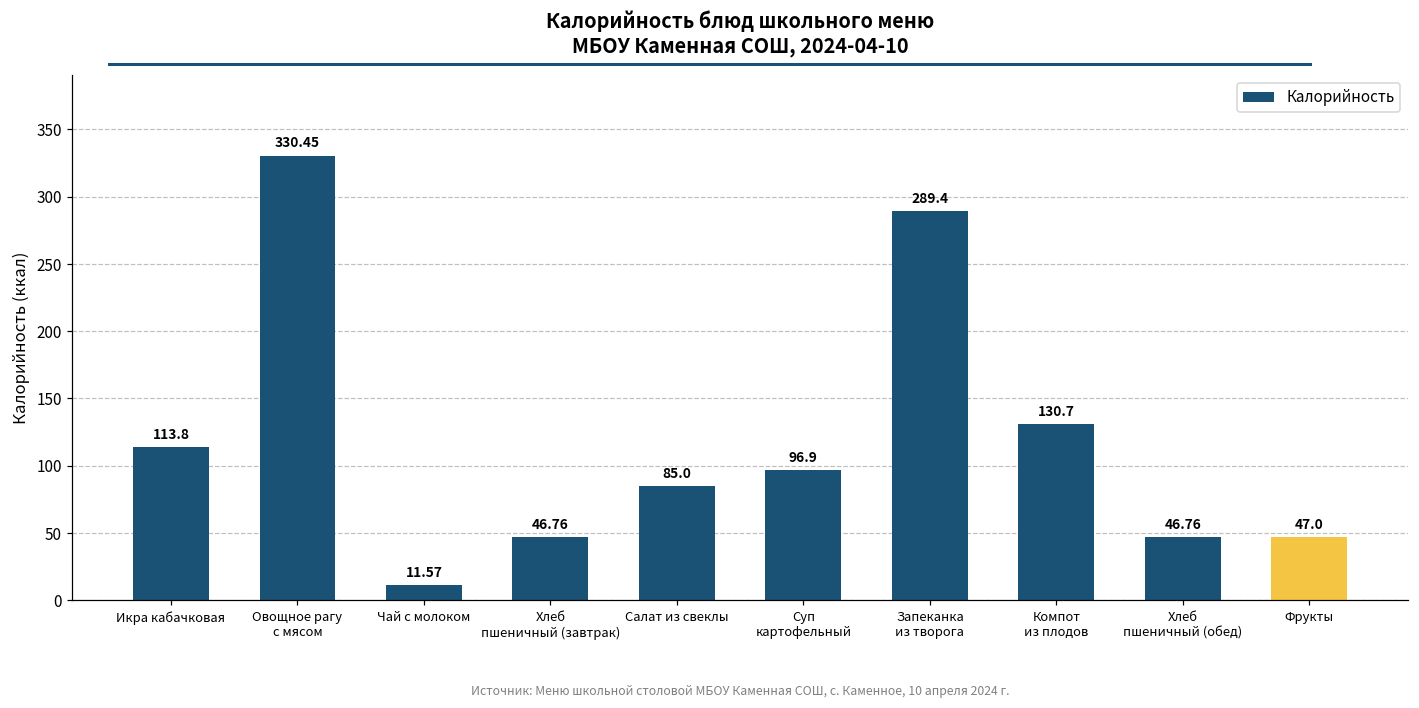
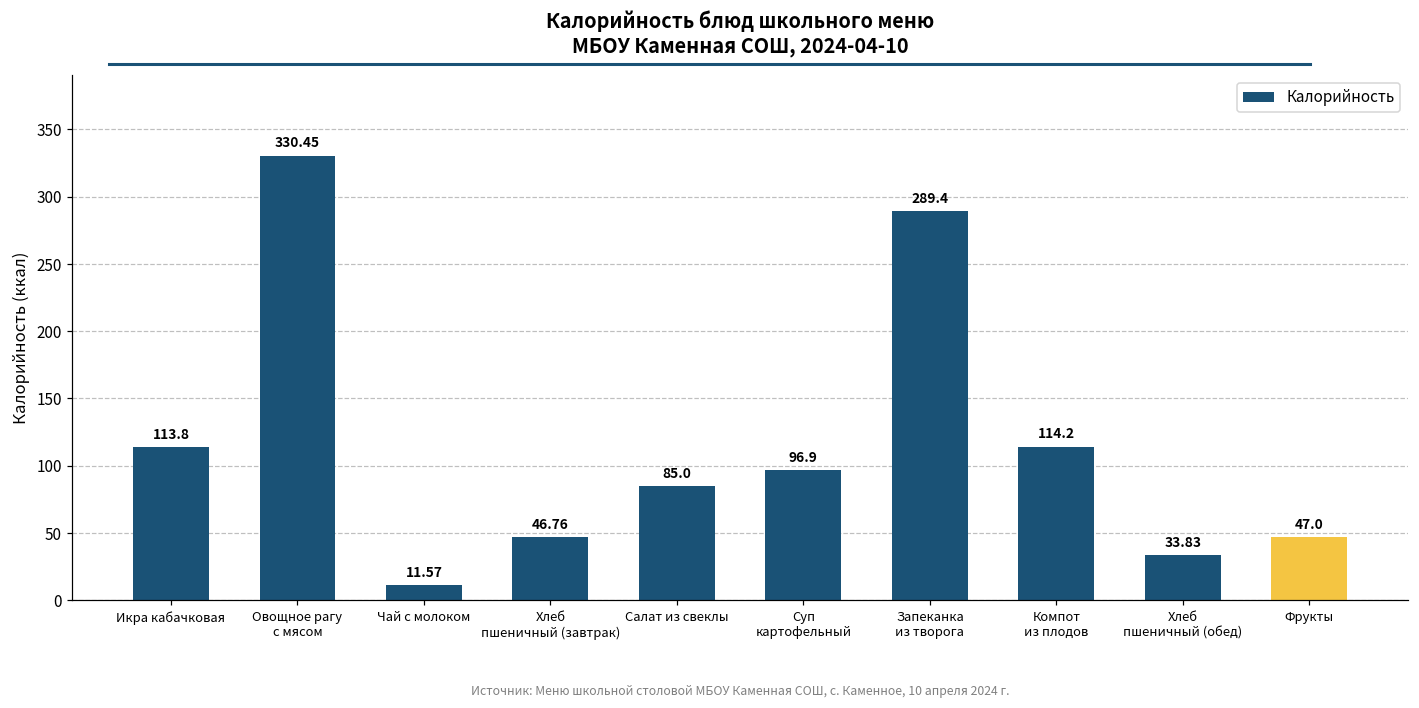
Компот из плодов: 130.7 -> 114.2
Хлеб пшеничный (обед): 46.76 -> 33.83
